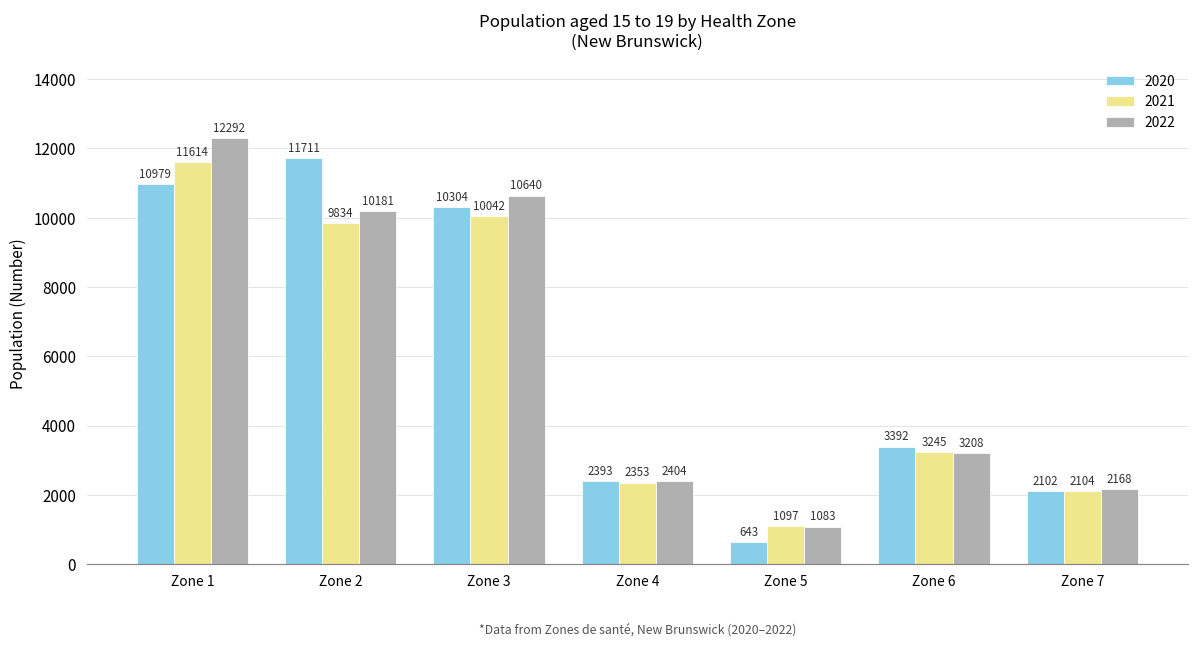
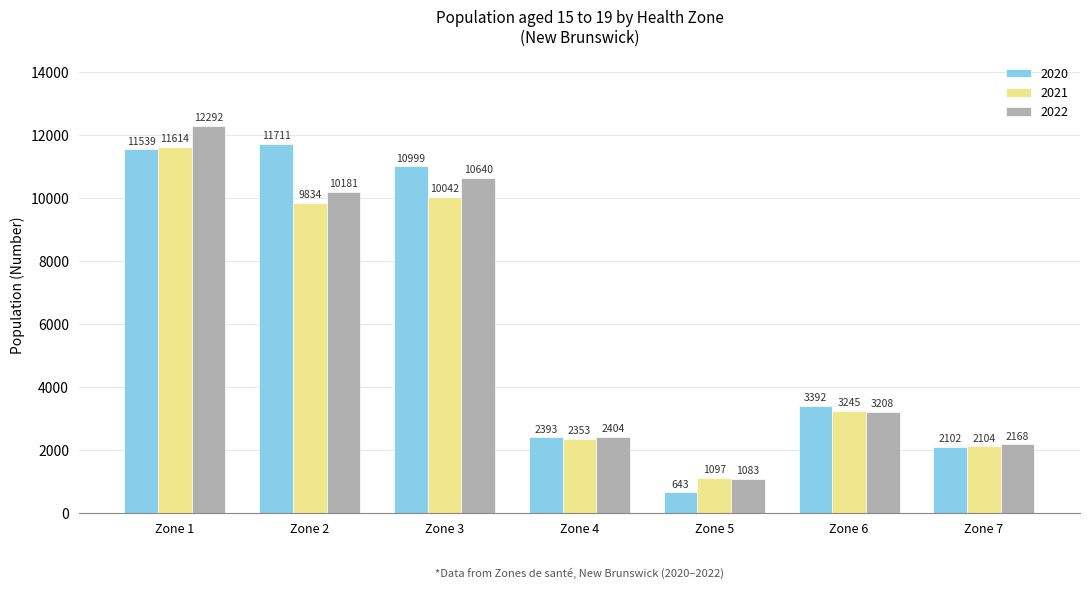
2020, Zone 1: 10979 -> 11539
2020, Zone 3: 10304 -> 10999
